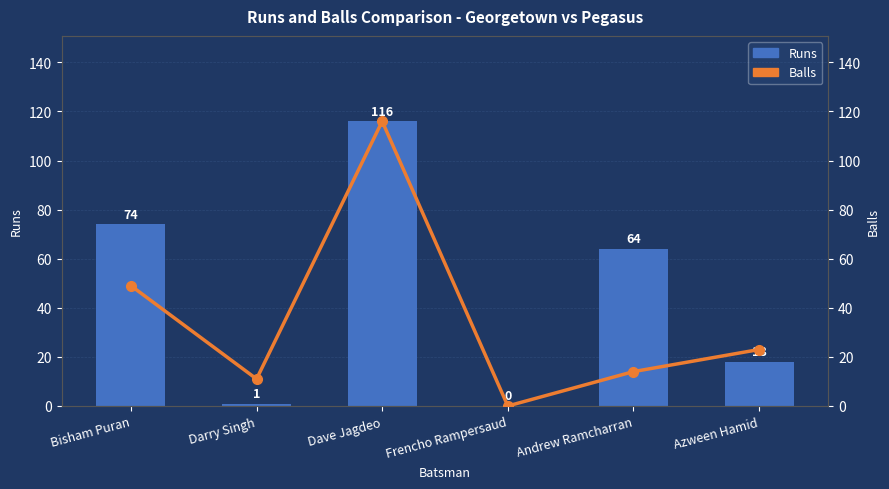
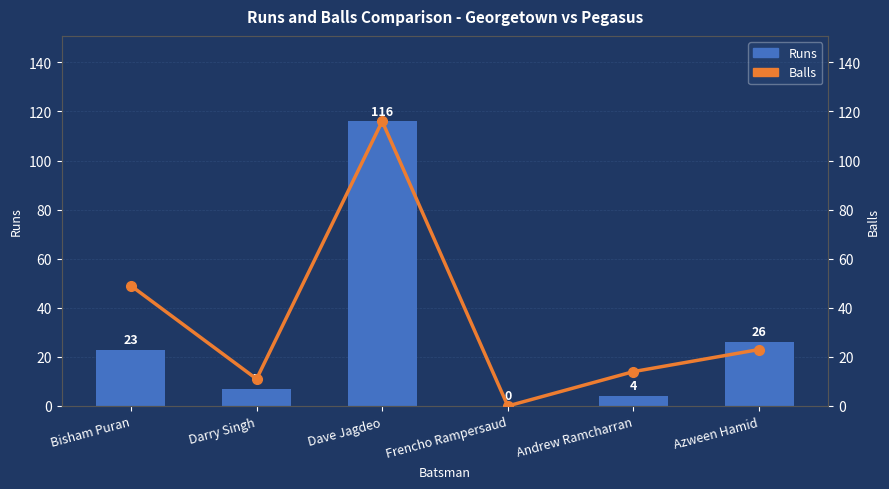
Runs, Bisham Puran: 74 -> 23
Runs, Darry Singh: 1 -> 7
Runs, Andrew Ramcharran: 64 -> 4
Runs, Azween Hamid: 18 -> 26
